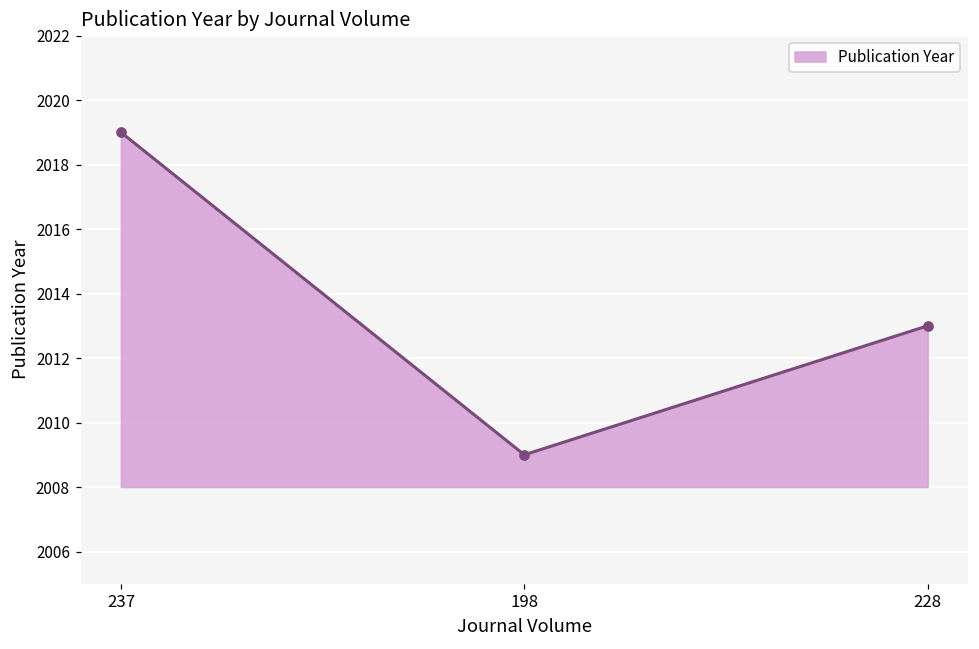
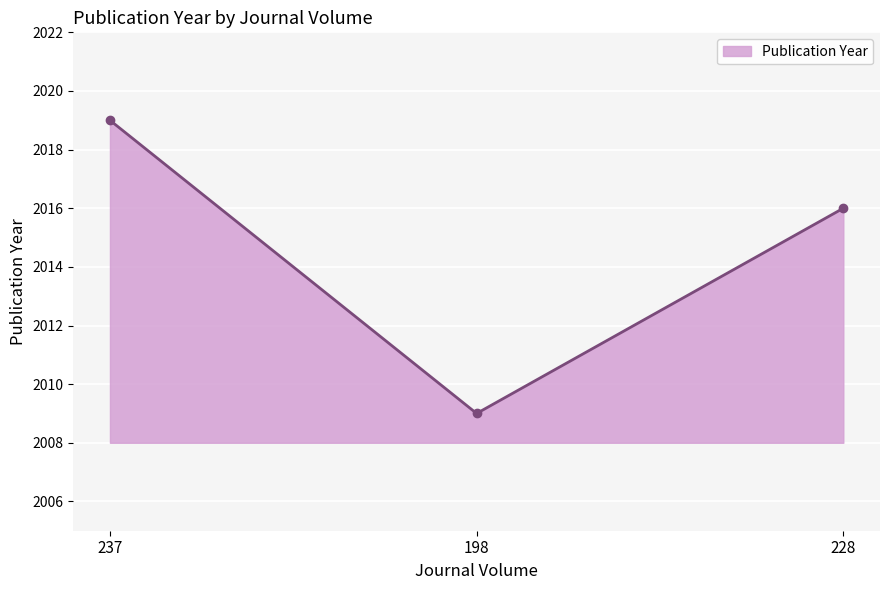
228: 2013 -> 2016
